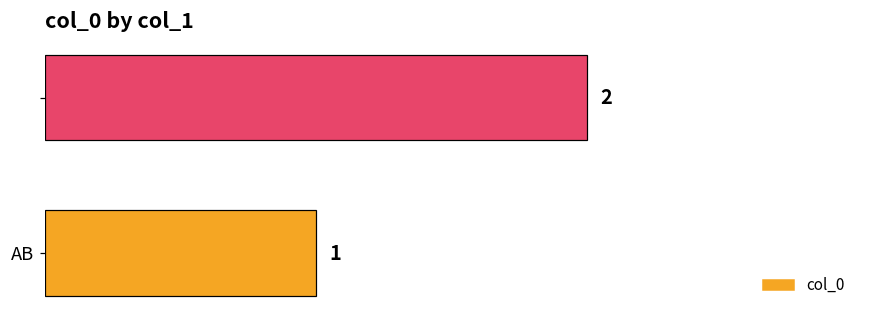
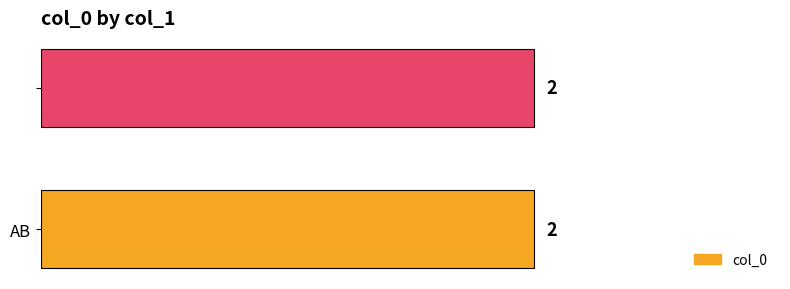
AB: 1 -> 2
